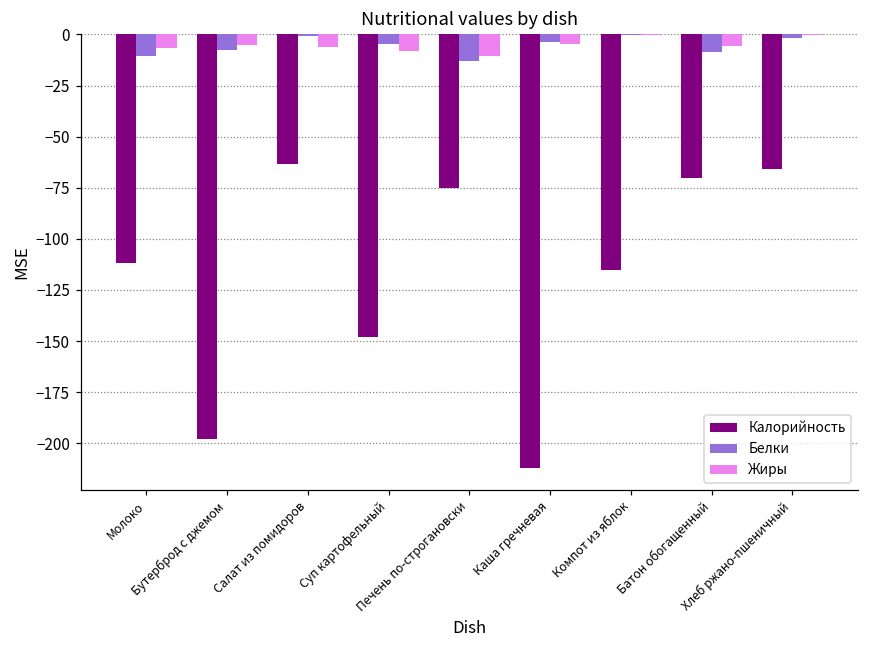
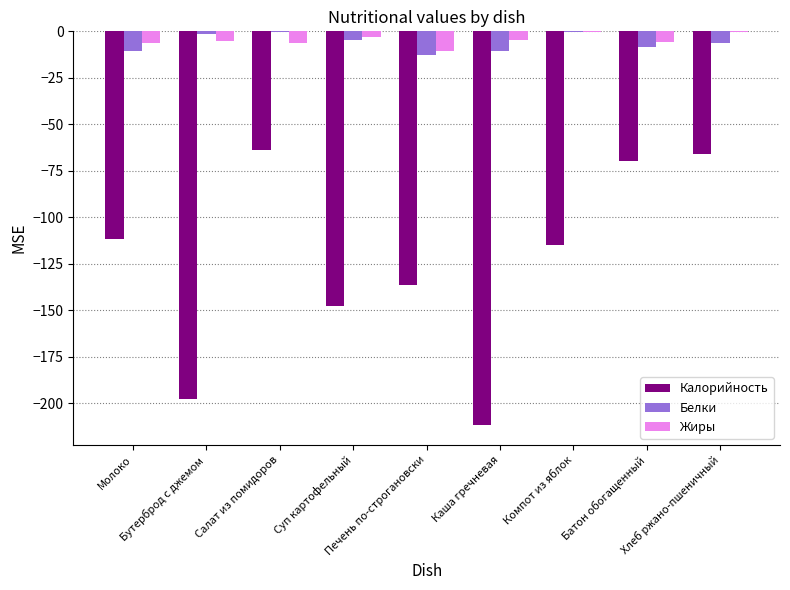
Белки, Бутерброд с джемом: -7 -> -2
Жиры, Суп картофельный: -8 -> -3
Калорийность, Печень по-строгановски: -75 -> -137
Белки, Каша гречневая: -4 -> -11
Белки, Хлеб ржано-пшеничный: -2 -> -6
